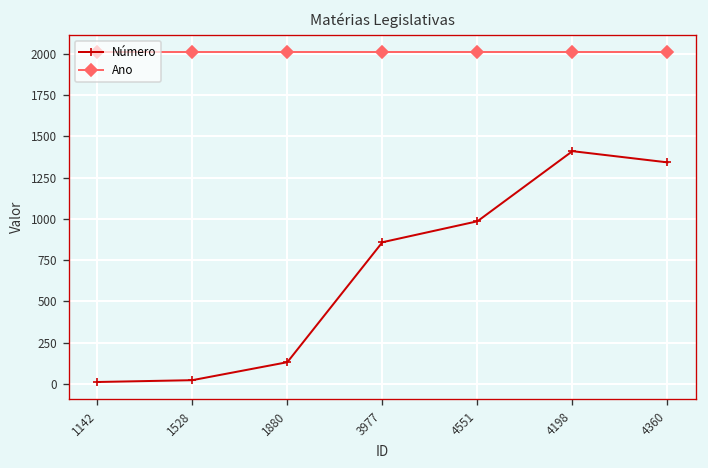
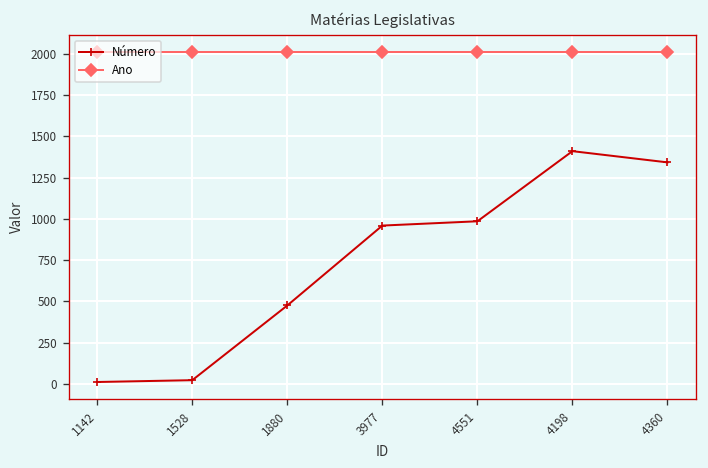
Número, 1880: 130 -> 480
Número, 3977: 860 -> 960
